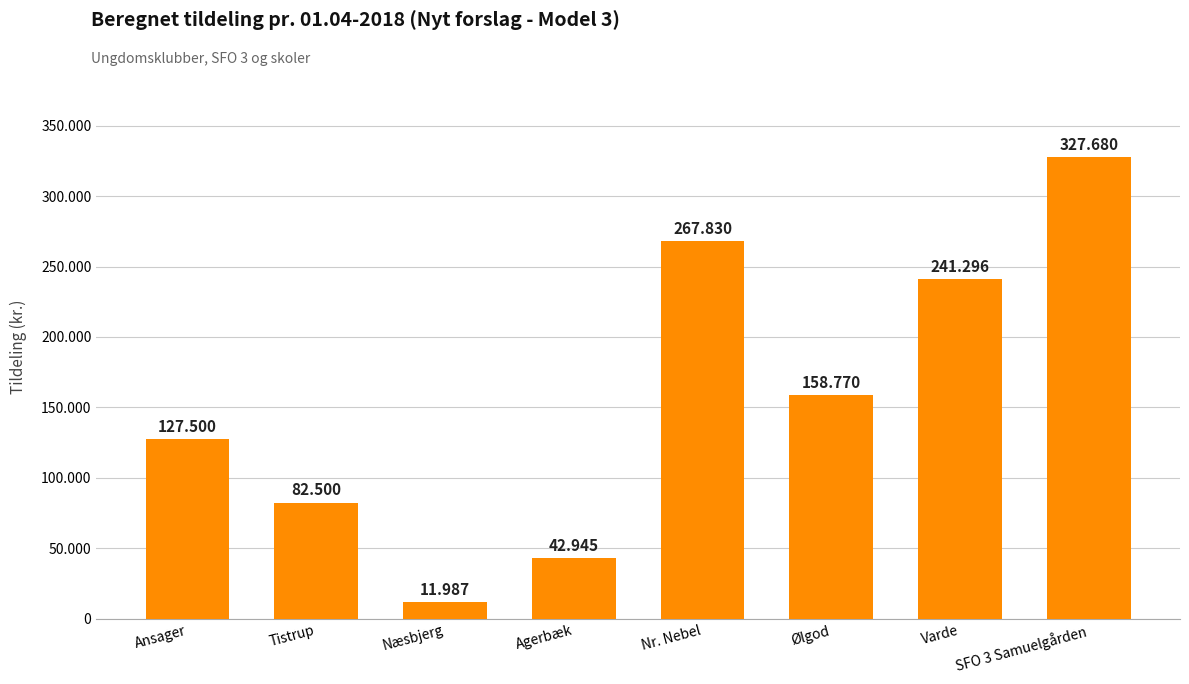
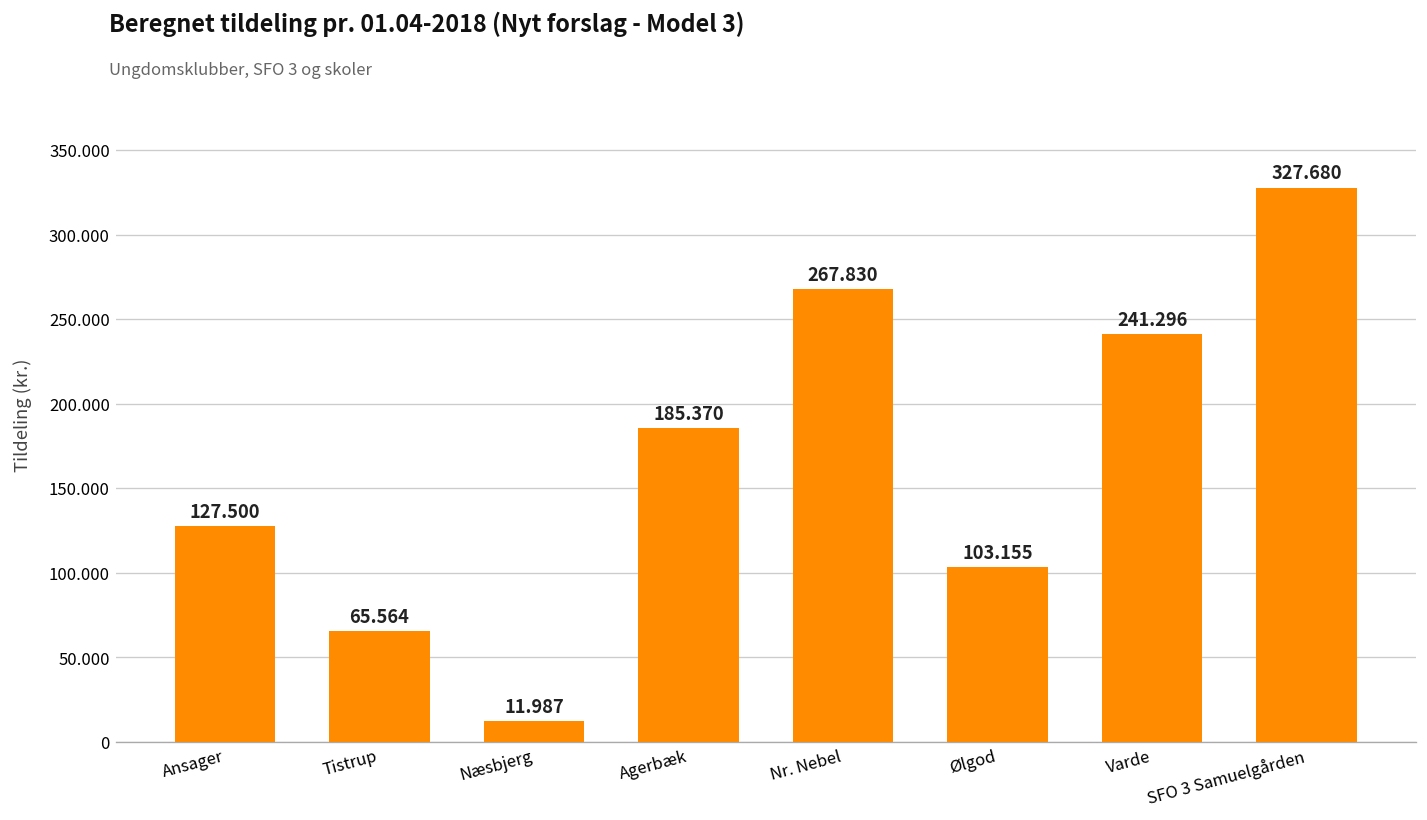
Tistrup: 82.500 -> 65.564
Agerbæk: 42.945 -> 185.370
Ølgod: 158.770 -> 103.155
